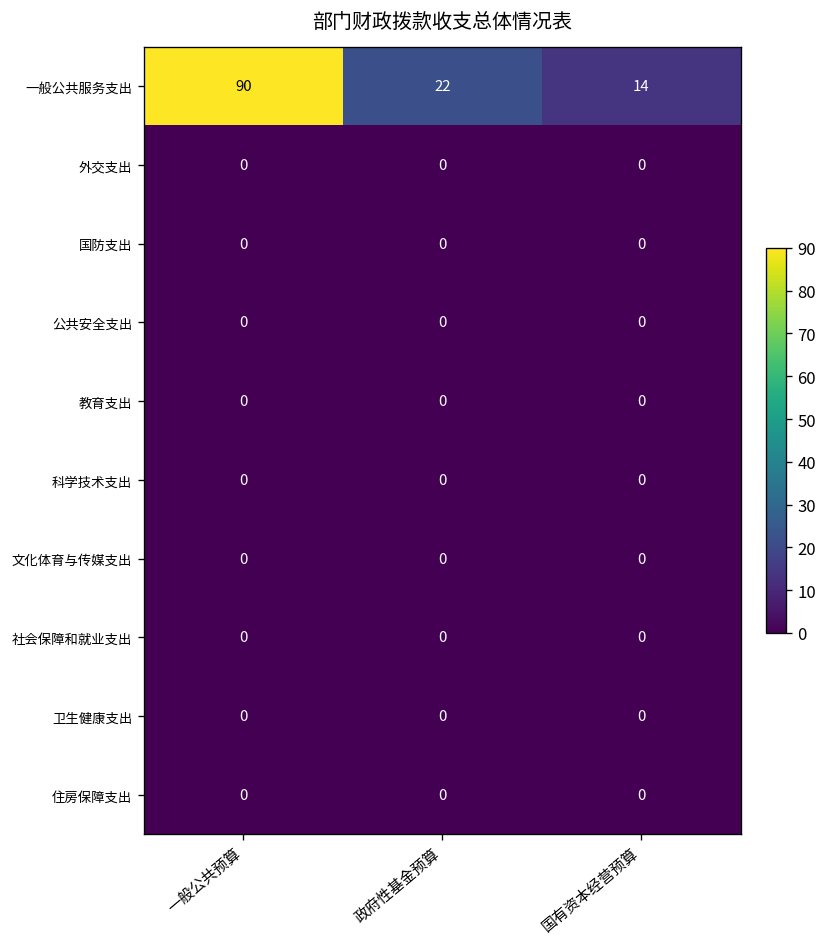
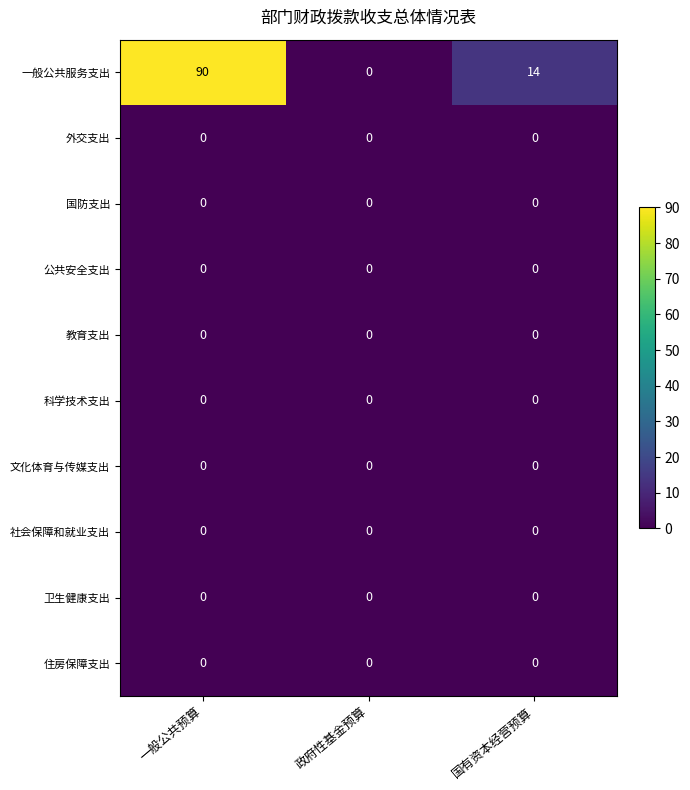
一般公共服务支出, 政府性基金预算: 22 -> 0
